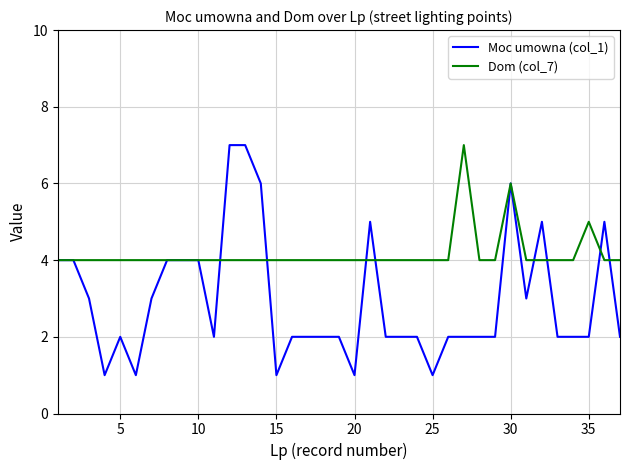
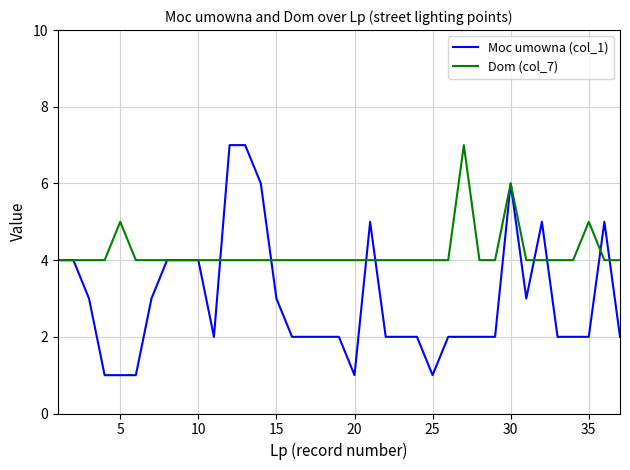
Moc umowna (col_1), 5: 2 -> 1
Dom (col_7), 5: 4 -> 5
Moc umowna (col_1), 15: 1 -> 3
